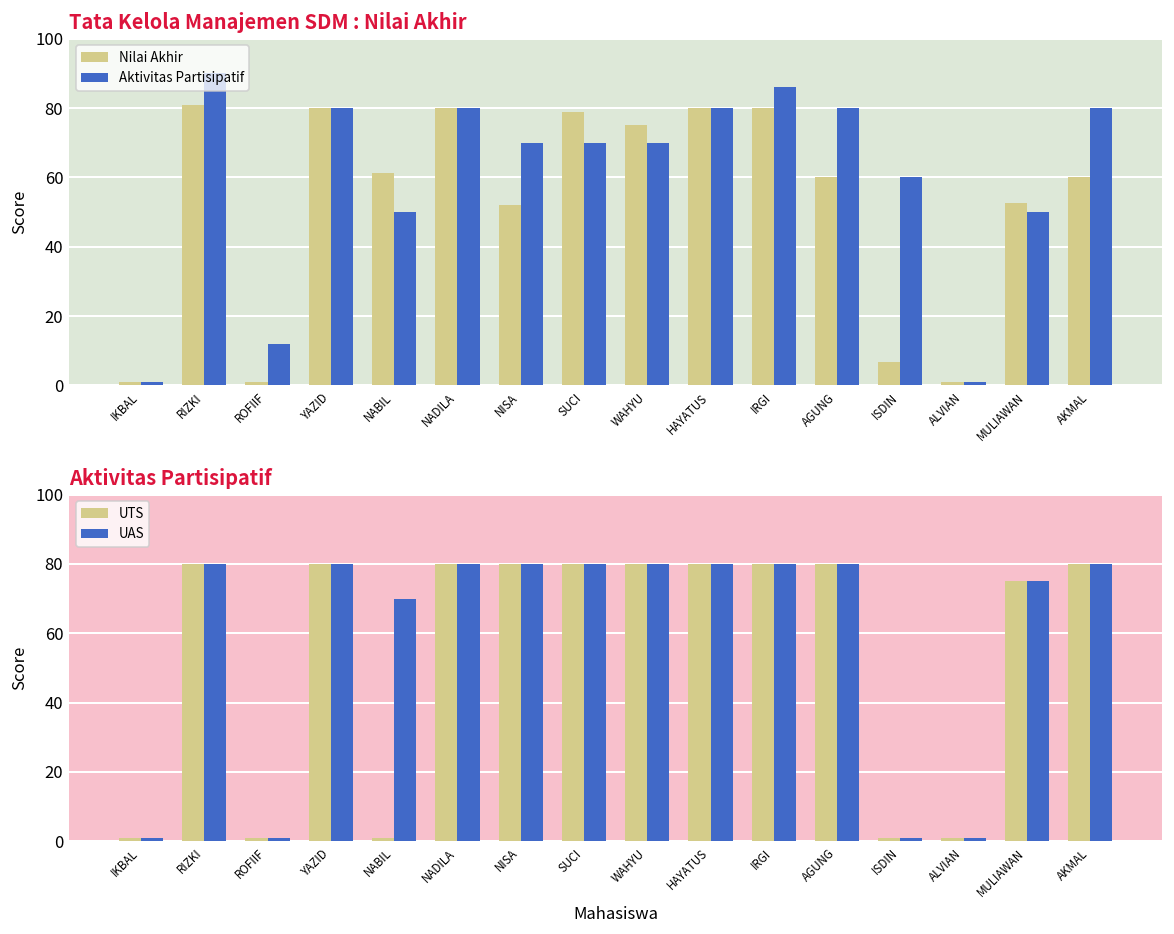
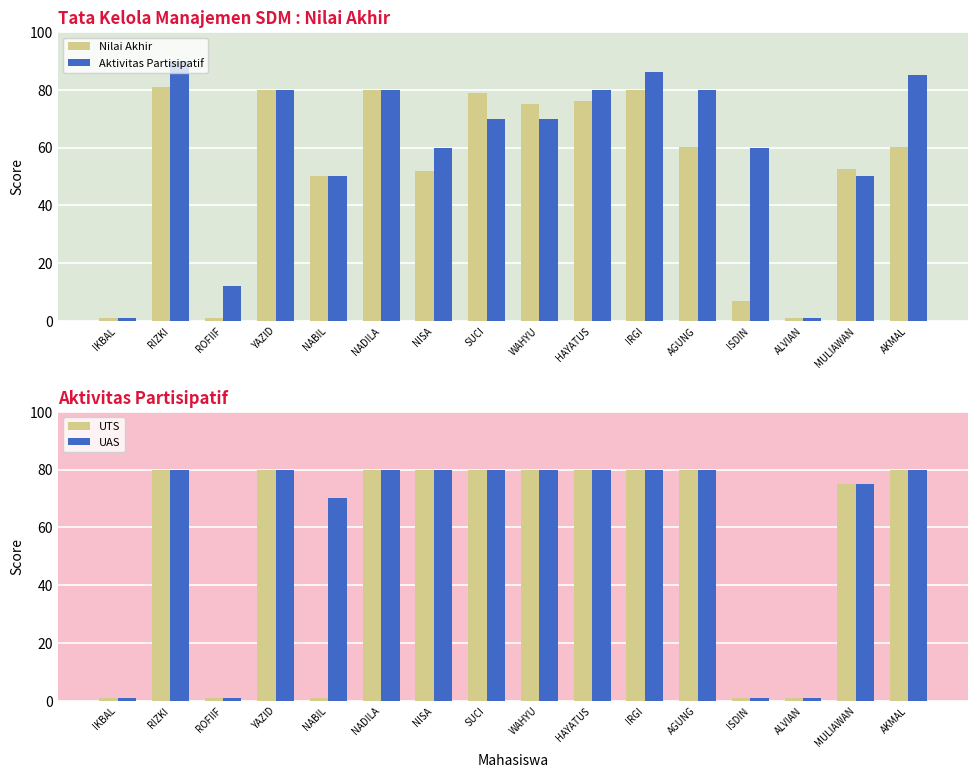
Tata Kelola Manajemen SDM : Nilai Akhir, Nilai Akhir, NABIL: 61 -> 50
Tata Kelola Manajemen SDM : Nilai Akhir, Aktivitas Partisipatif, NISA: 70 -> 60
Tata Kelola Manajemen SDM : Nilai Akhir, Nilai Akhir, HAYATUS: 80 -> 76
Tata Kelola Manajemen SDM : Nilai Akhir, Aktivitas Partisipatif, AKMAL: 80 -> 85
